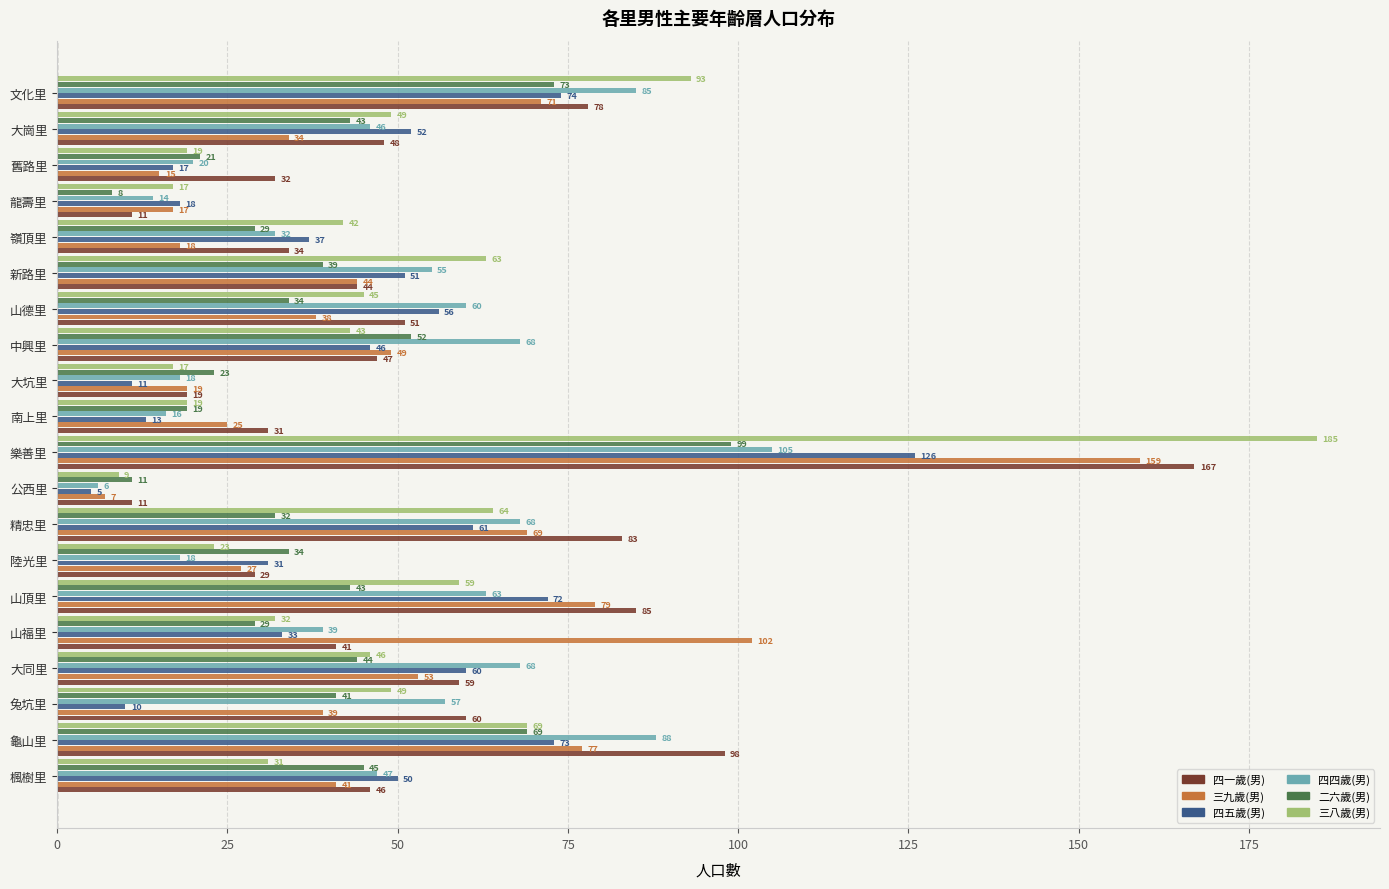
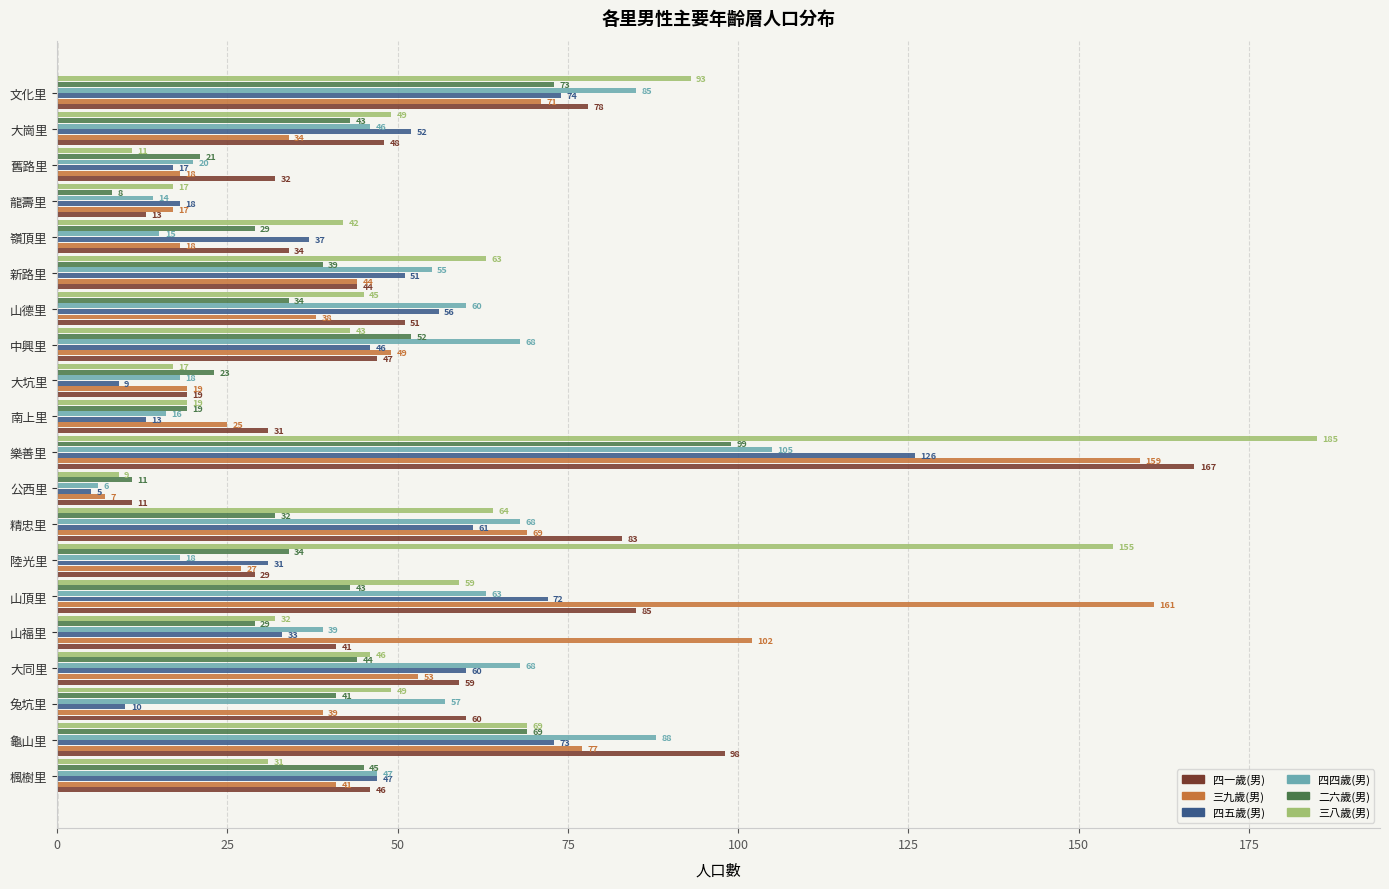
三八歲(男), 舊路里: 19 -> 11
三九歲(男), 舊路里: 15 -> 18
四一歲(男), 龍壽里: 11 -> 13
四四歲(男), 嶺頂里: 32 -> 15
四五歲(男), 大坑里: 11 -> 9
三八歲(男), 陸光里: 23 -> 155
三九歲(男), 山頂里: 79 -> 161
四五歲(男), 楓樹里: 50 -> 47
